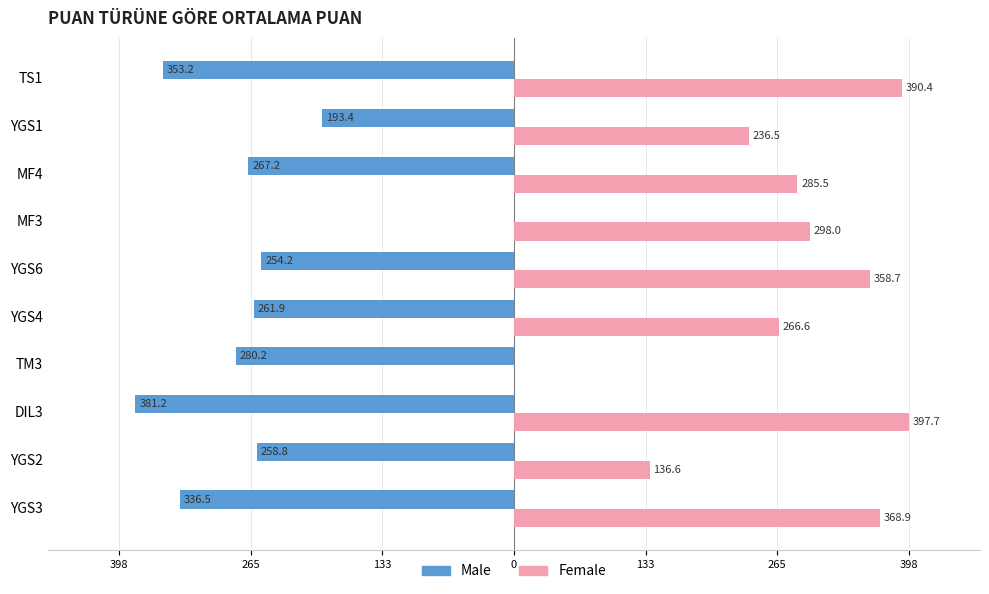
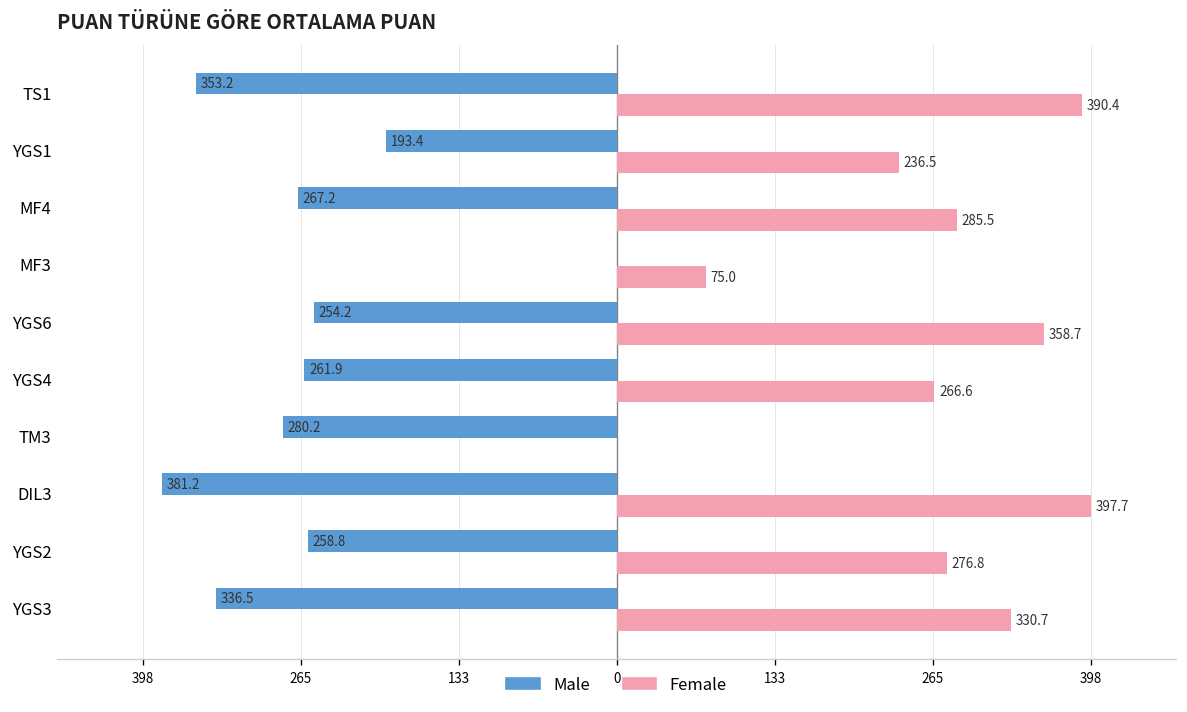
Female, MF3: 298.0 -> 75.0
Female, YGS2: 136.6 -> 276.8
Female, YGS3: 368.9 -> 330.7
